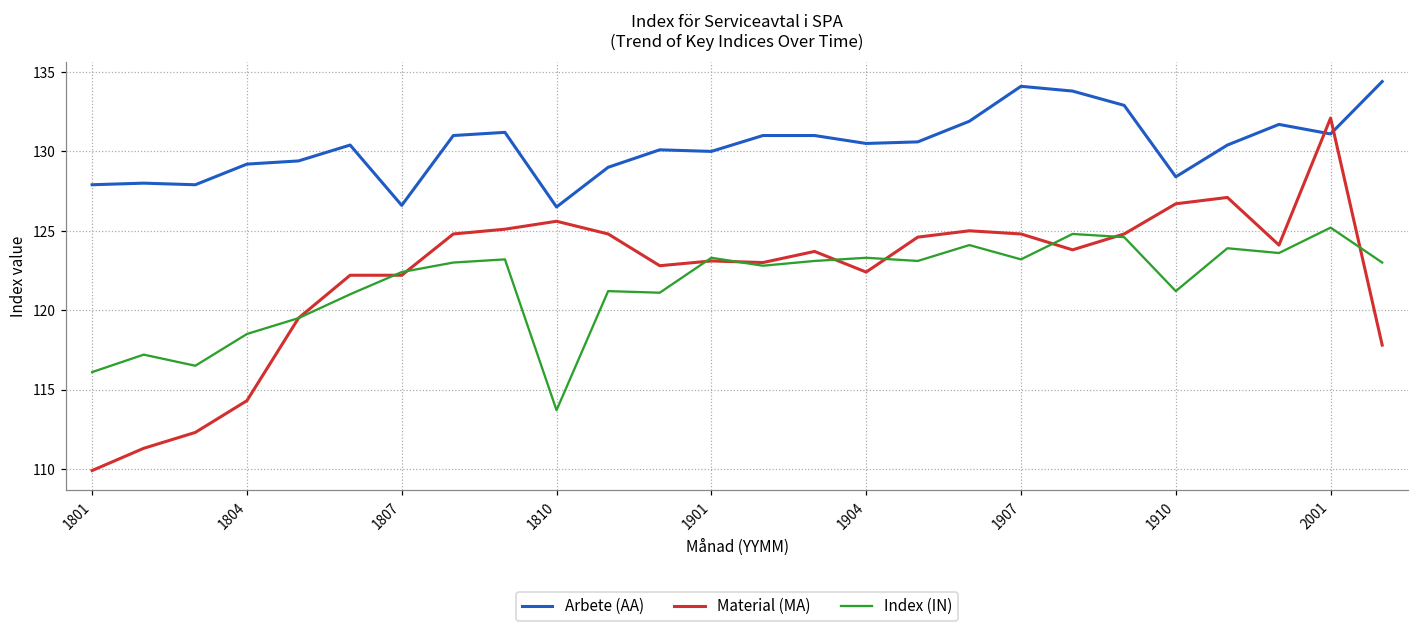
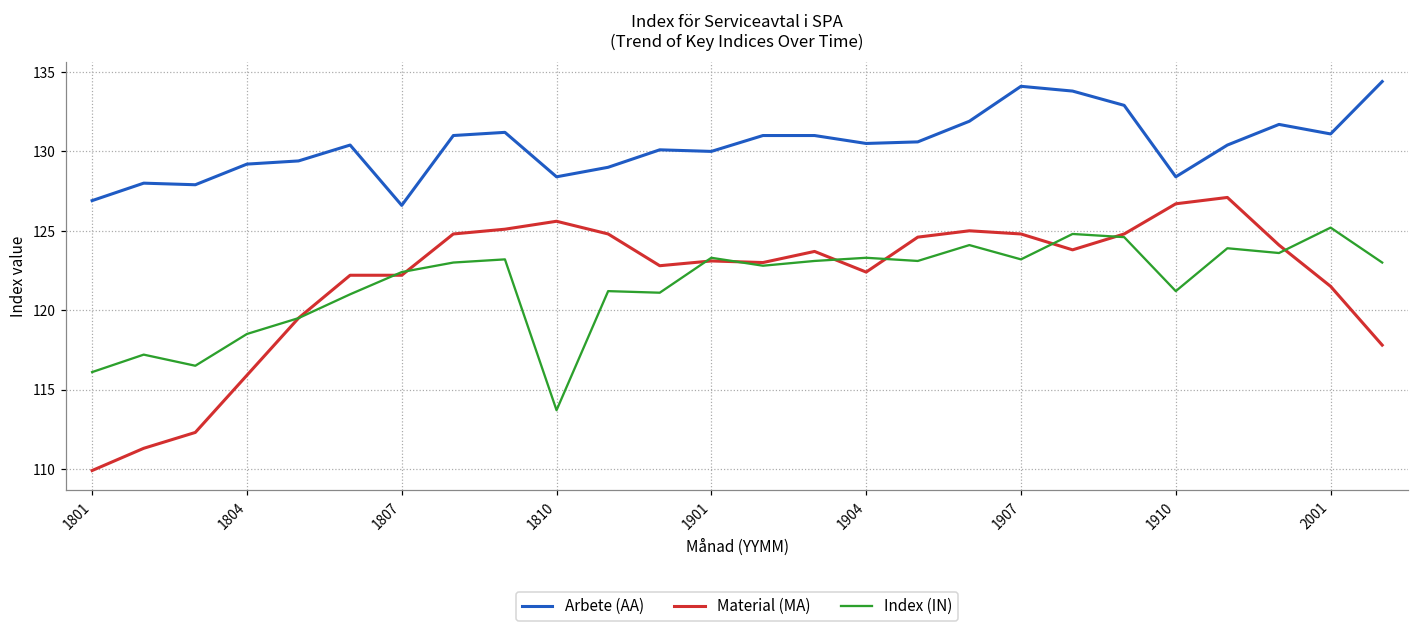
Arbete (AA), 1801: 127.9 -> 126.9
Material (MA), 1804: 114.3 -> 115.9
Arbete (AA), 1810: 126.5 -> 128.4
Material (MA), 2001: 132.1 -> 121.5
